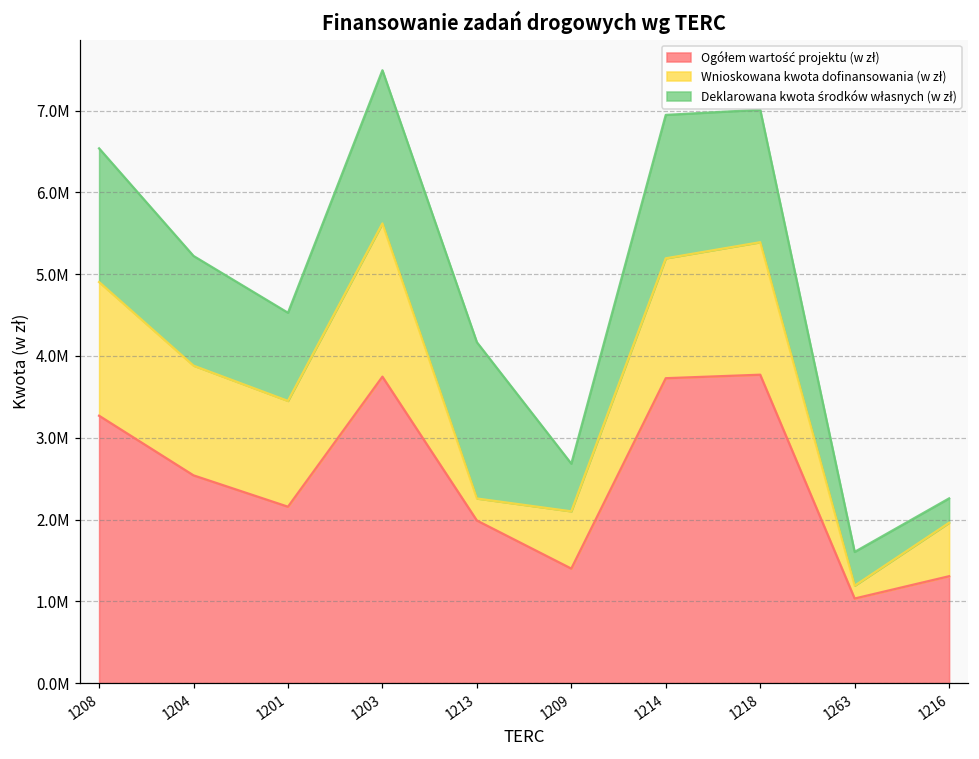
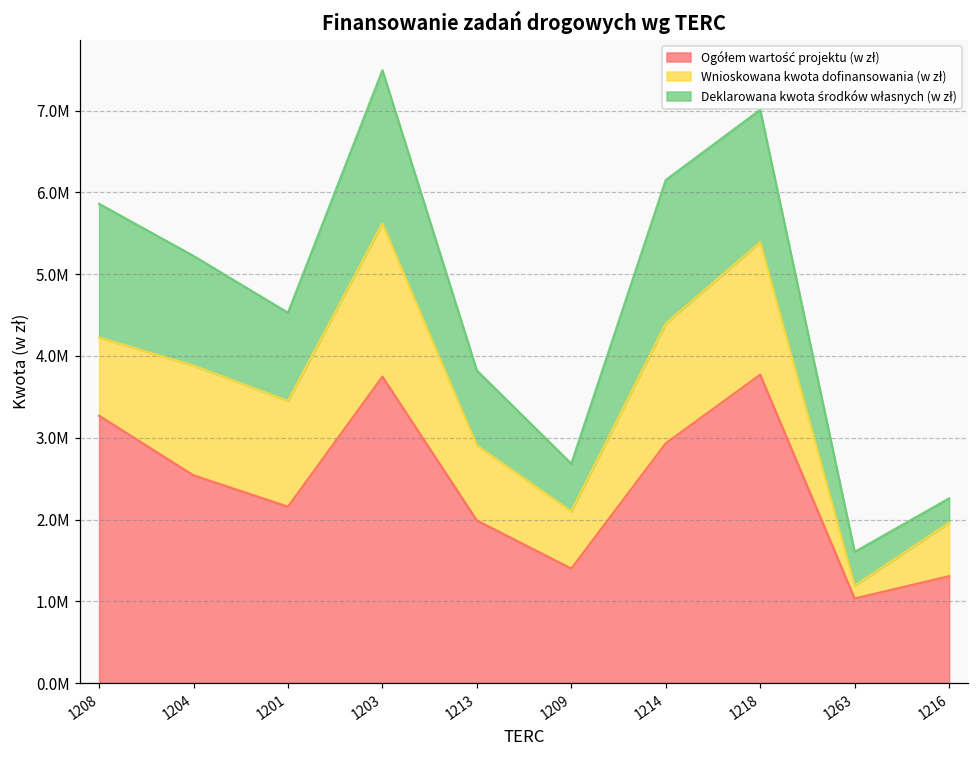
Wnioskowana kwota dofinansowania (w zł), 1208: 1600000 -> 1000000
Wnioskowana kwota dofinansowania (w zł), 1213: 300000 -> 900000
Deklarowana kwota środków własnych (w zł), 1213: 1900000 -> 900000
Ogółem wartość projektu (w zł), 1214: 3700000 -> 2900000
